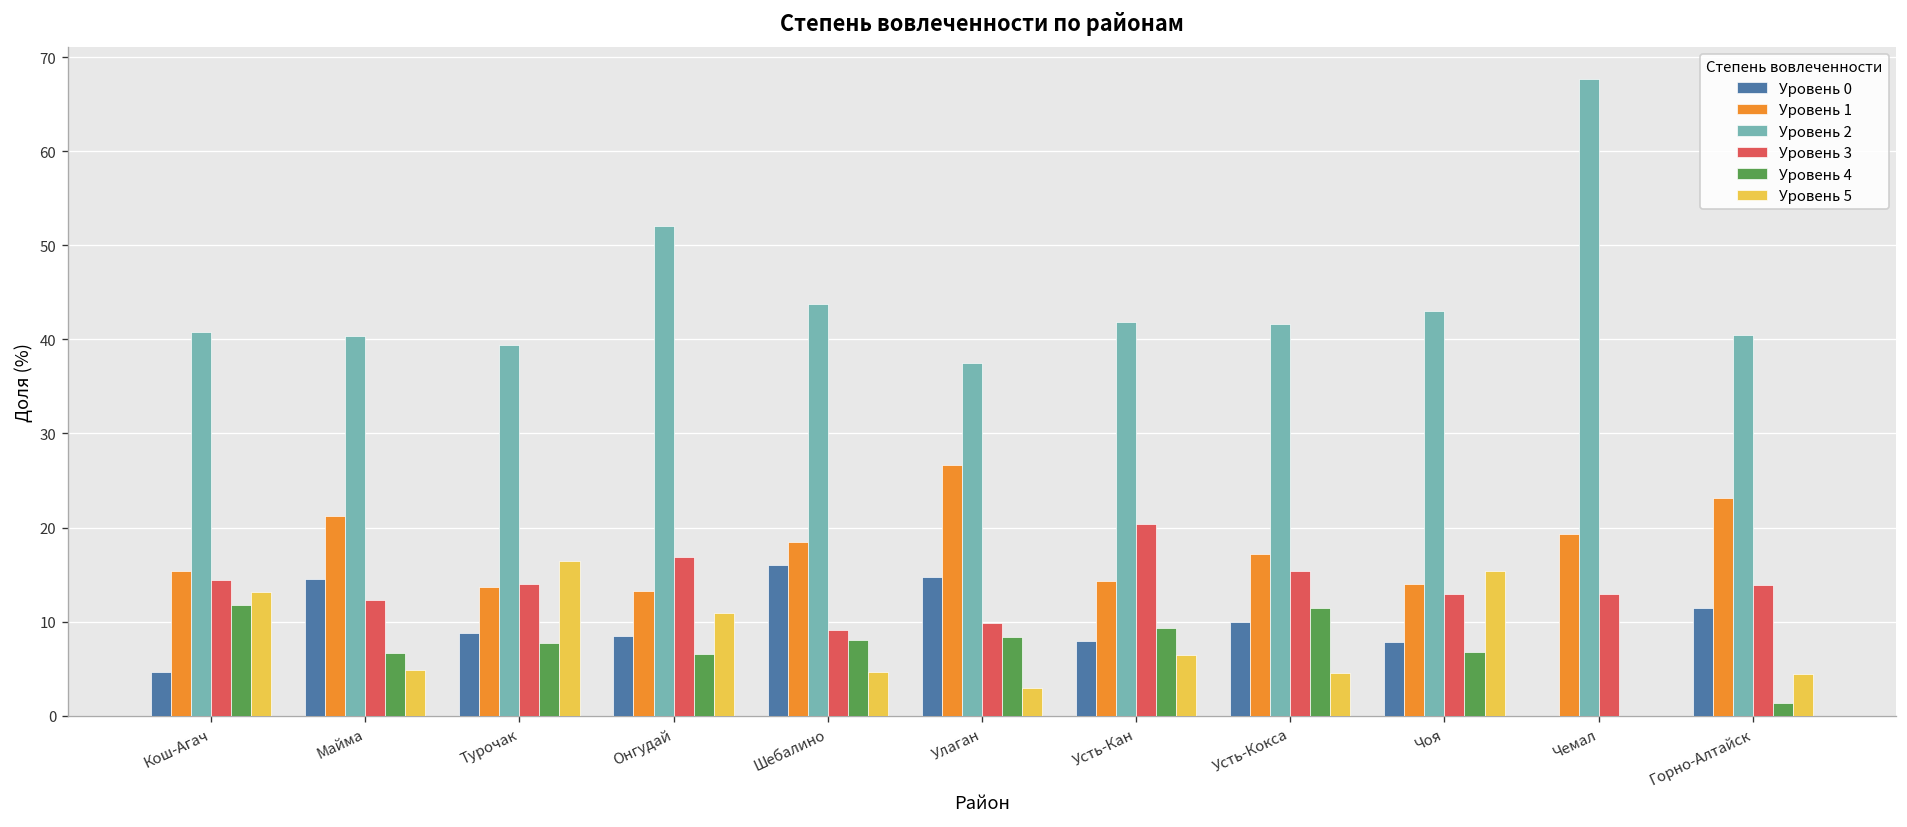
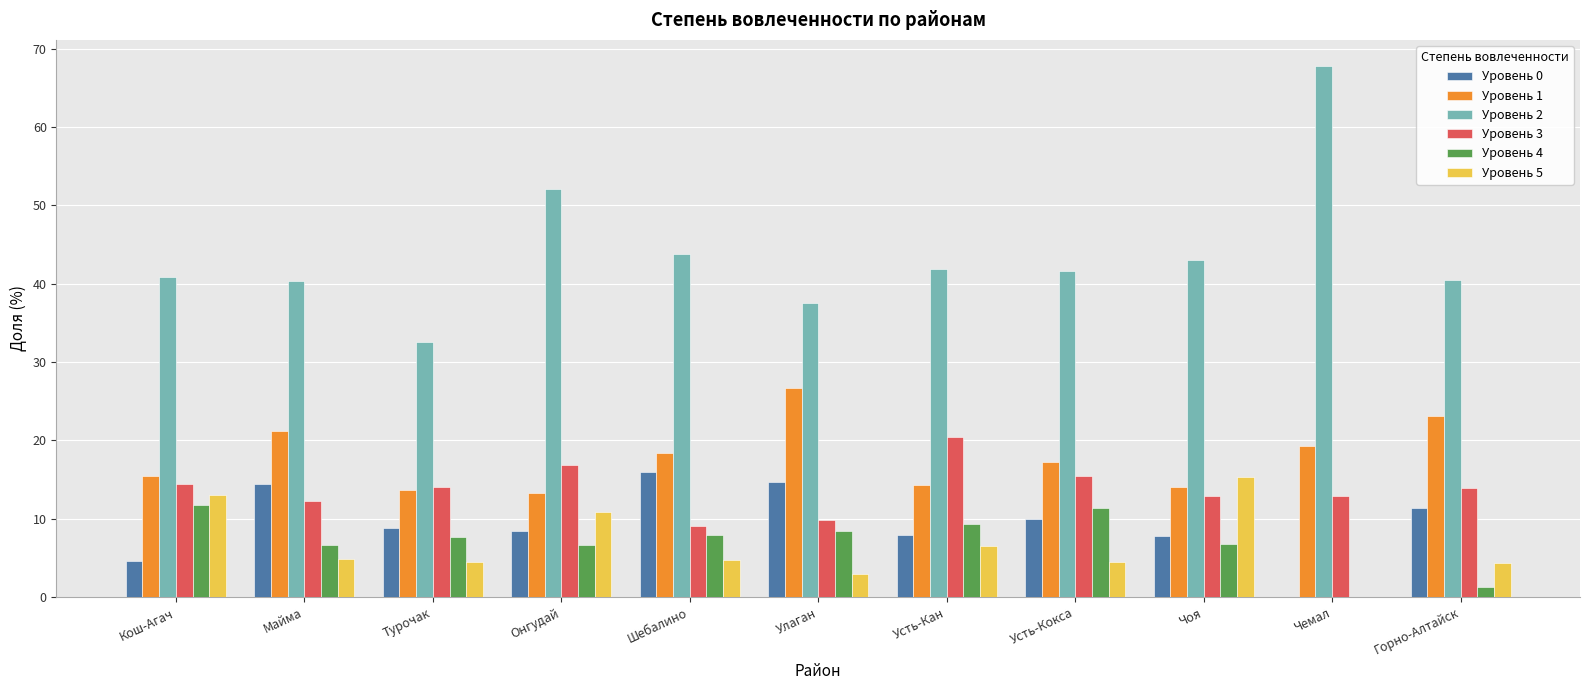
Уровень 2, Турочак: 39 -> 33
Уровень 5, Турочак: 16 -> 5
